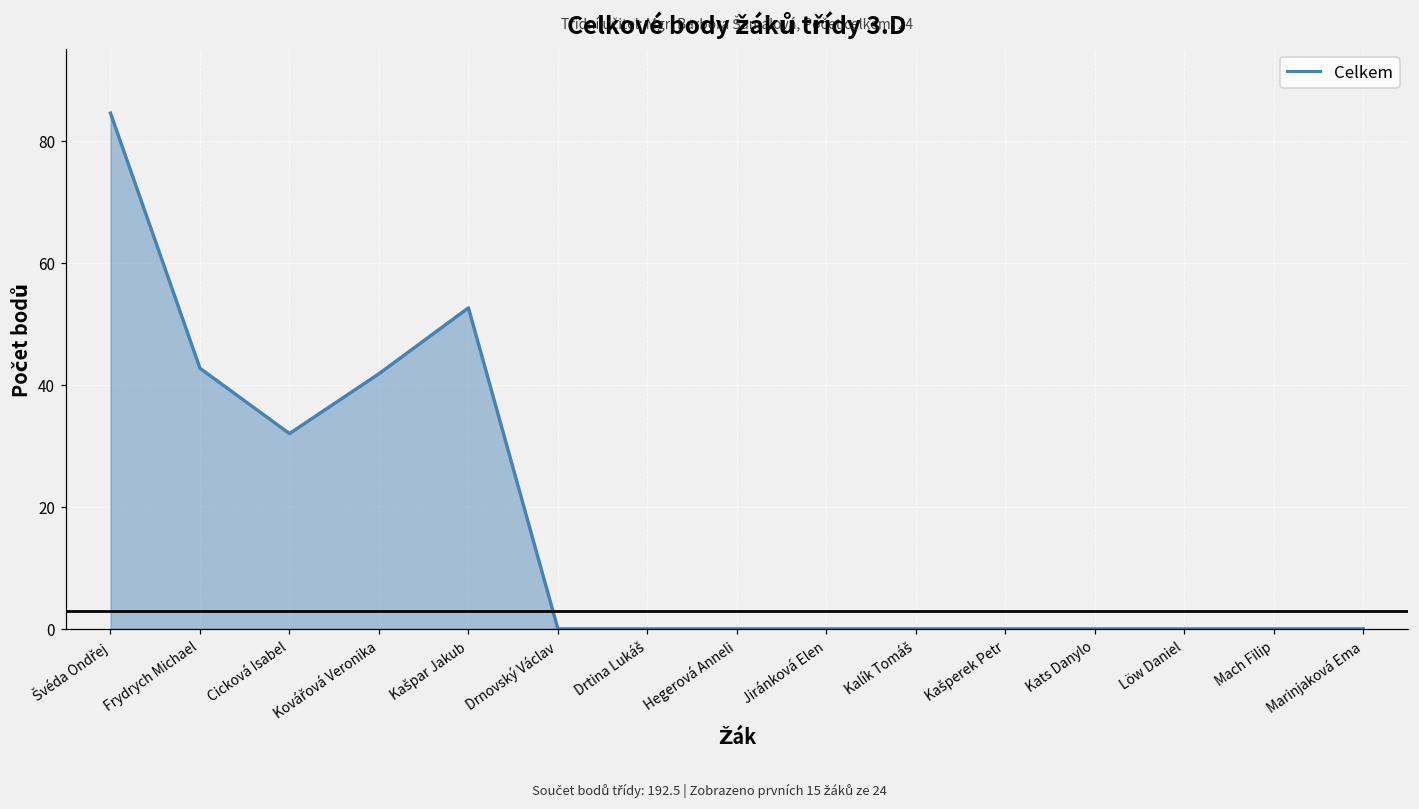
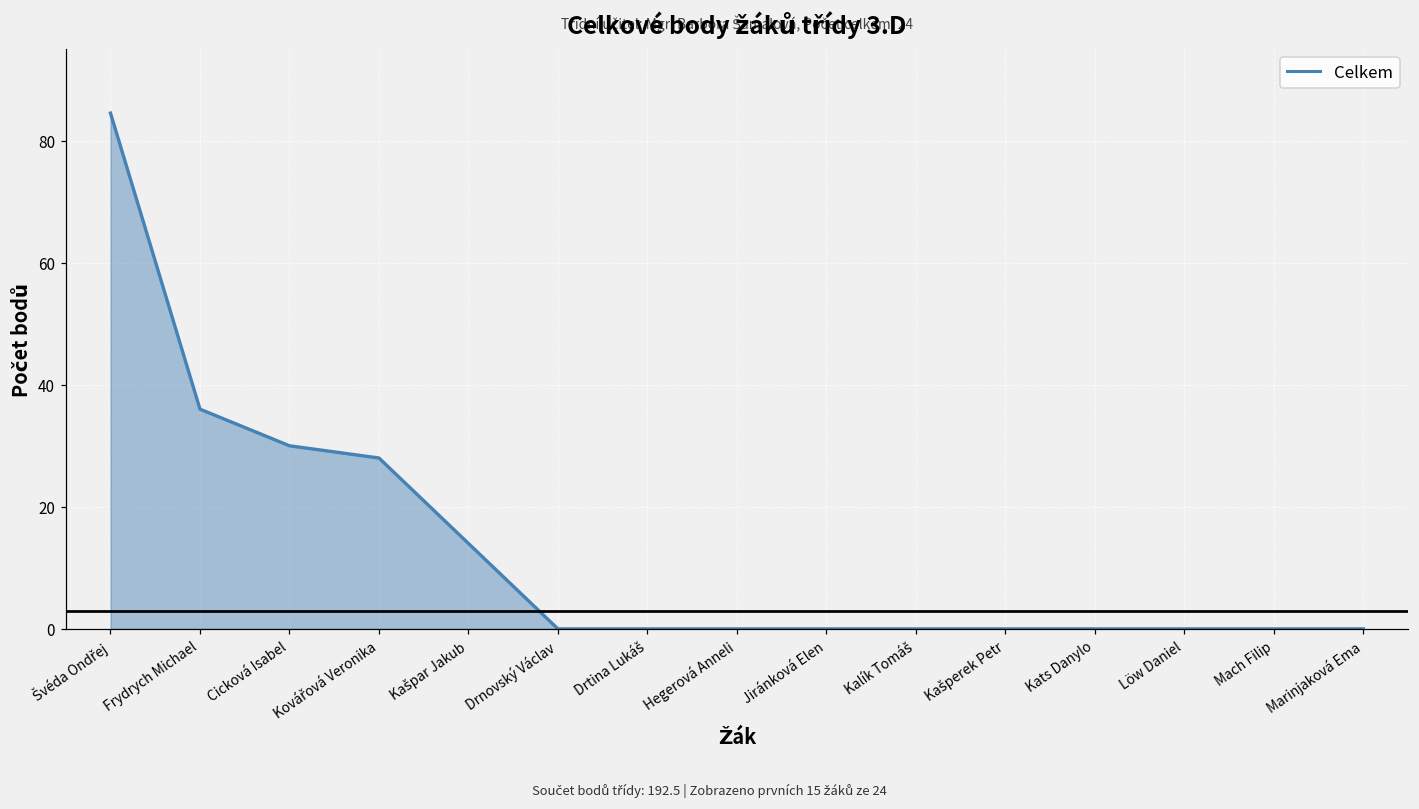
Frydrych Michael: 43 -> 36
Cicková Isabel: 32 -> 30
Kovářová Veronika: 42 -> 28
Kašpar Jakub: 53 -> 14
